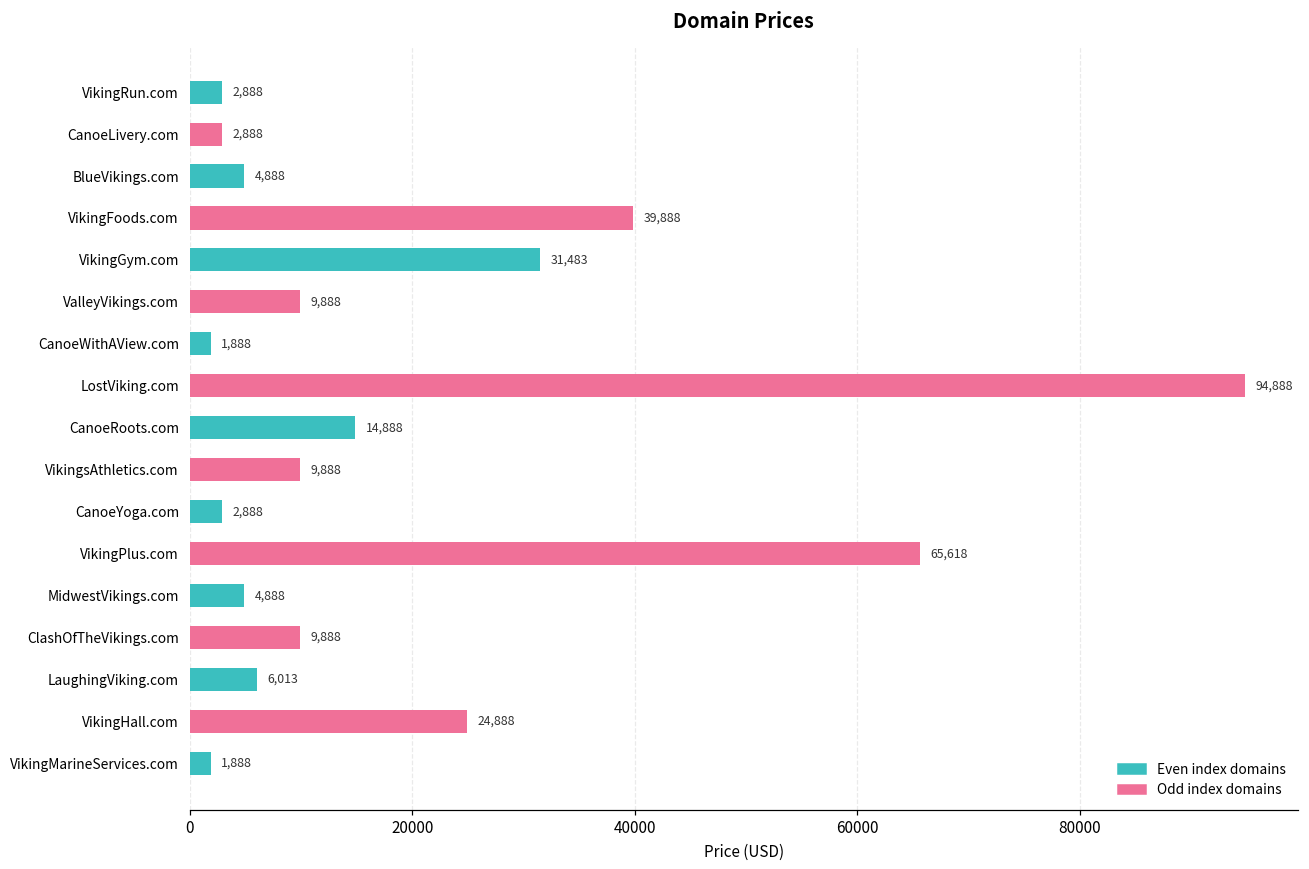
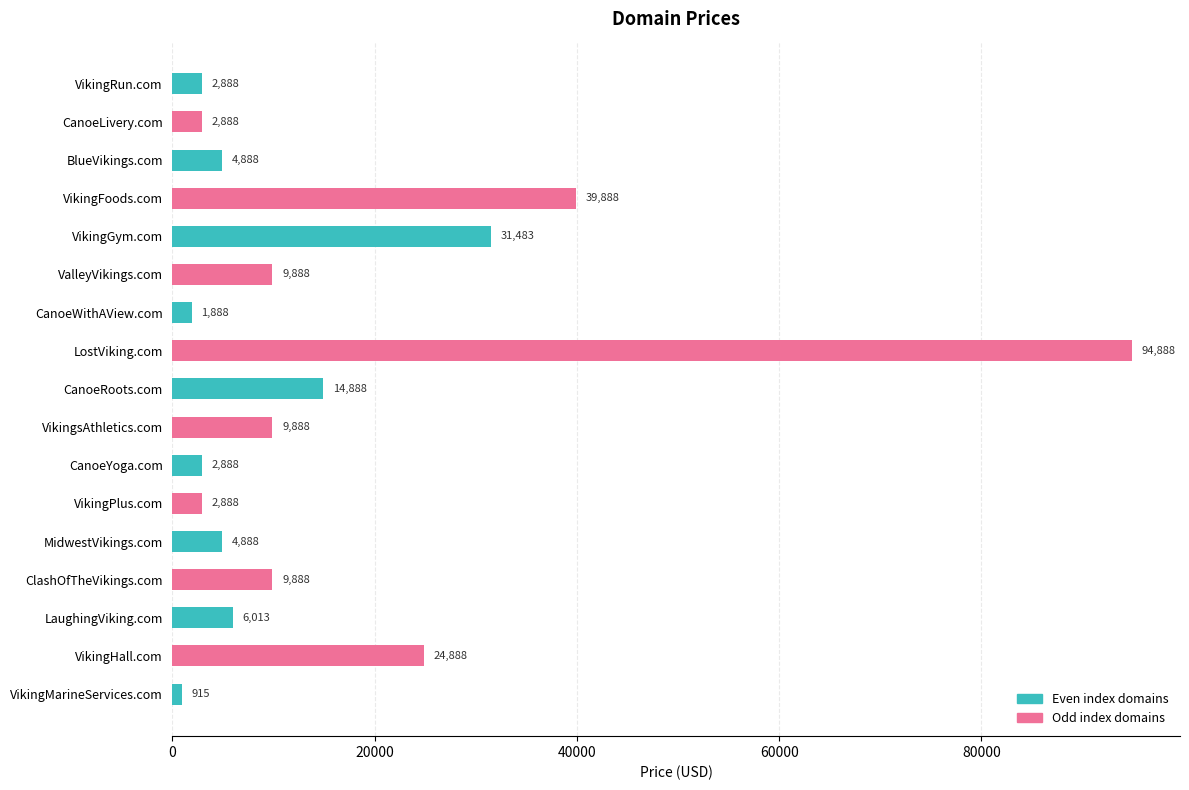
VikingPlus.com: 65,618 -> 2,888
VikingMarineServices.com: 1,888 -> 915
